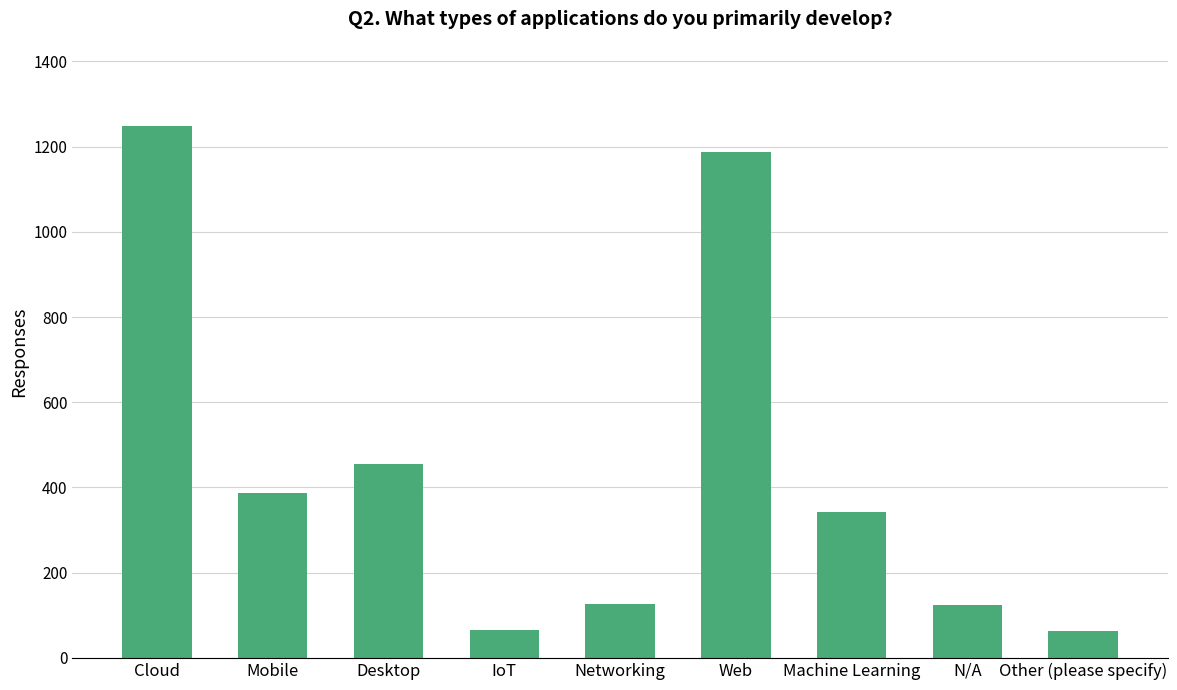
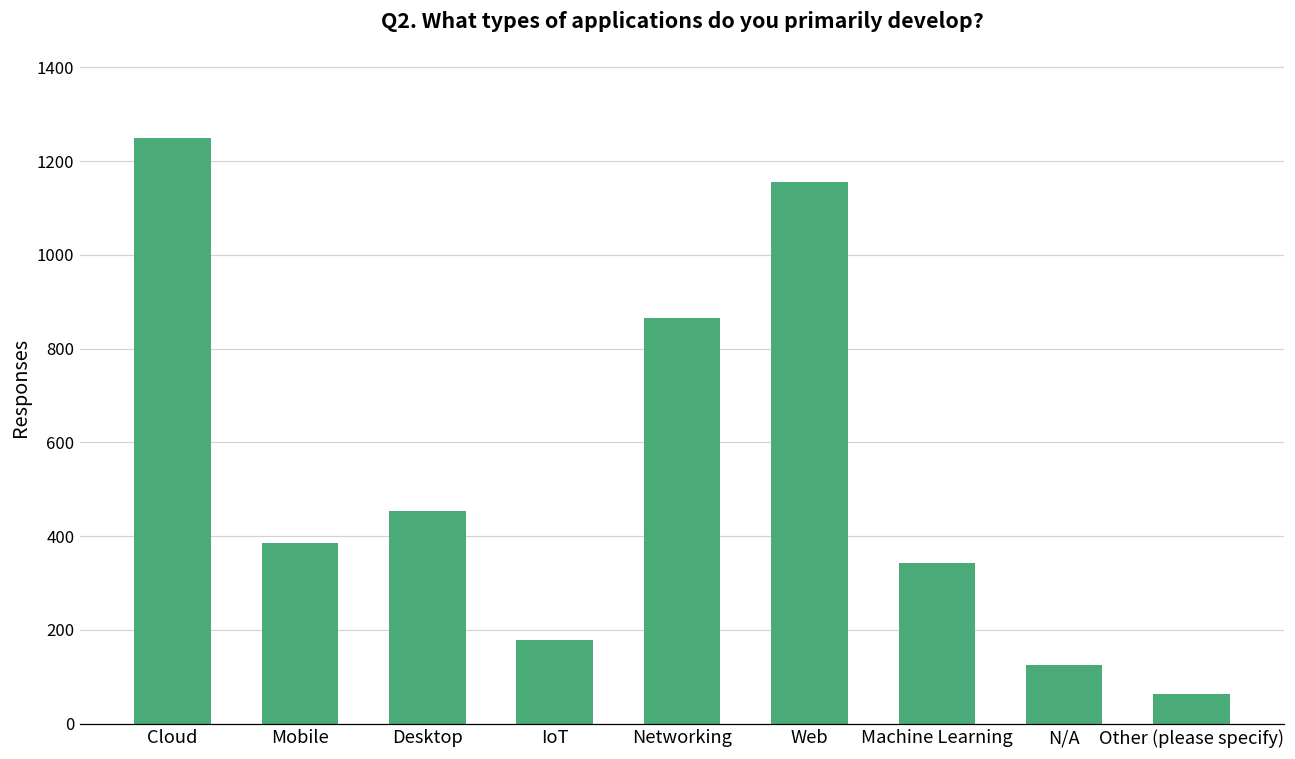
IoT: 70 -> 180
Networking: 130 -> 870
Web: 1190 -> 1160
